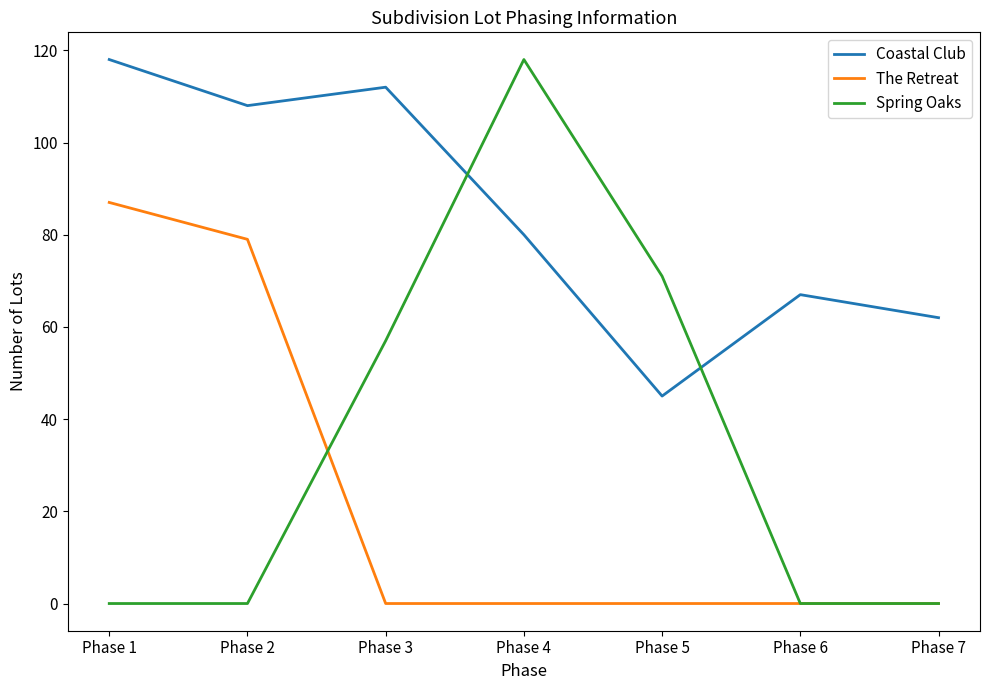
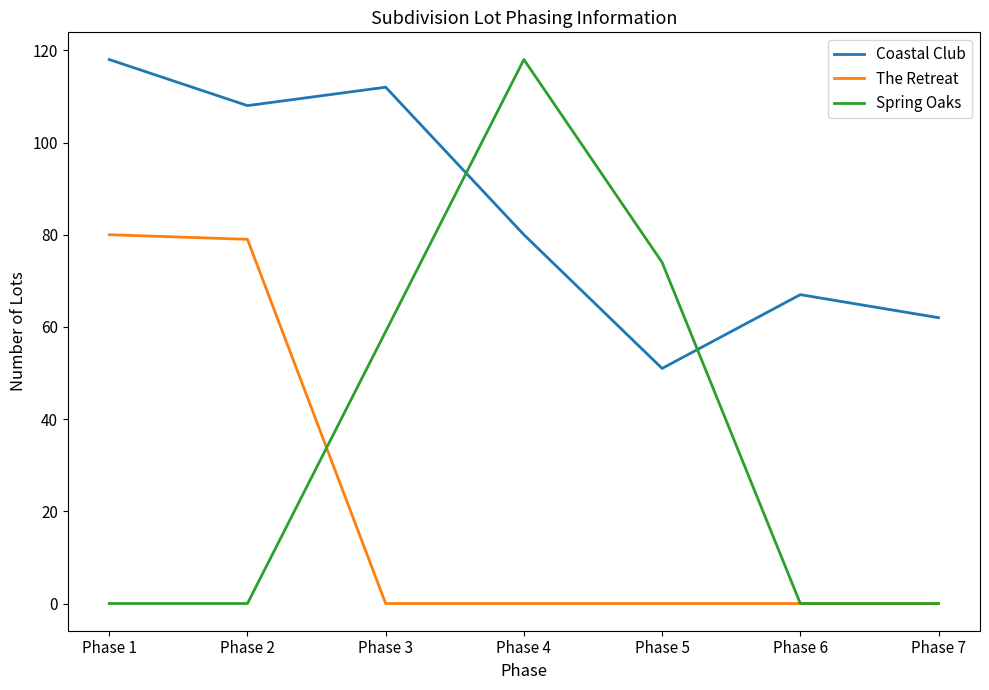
The Retreat, Phase 1: 87 -> 80
Spring Oaks, Phase 3: 57 -> 59
Coastal Club, Phase 5: 45 -> 51
Spring Oaks, Phase 5: 71 -> 74
